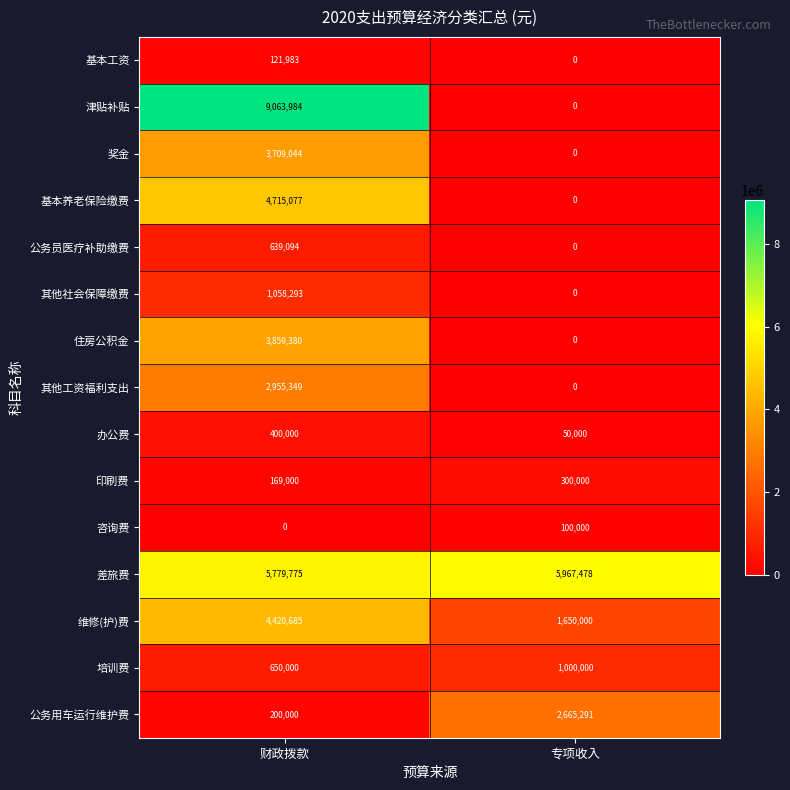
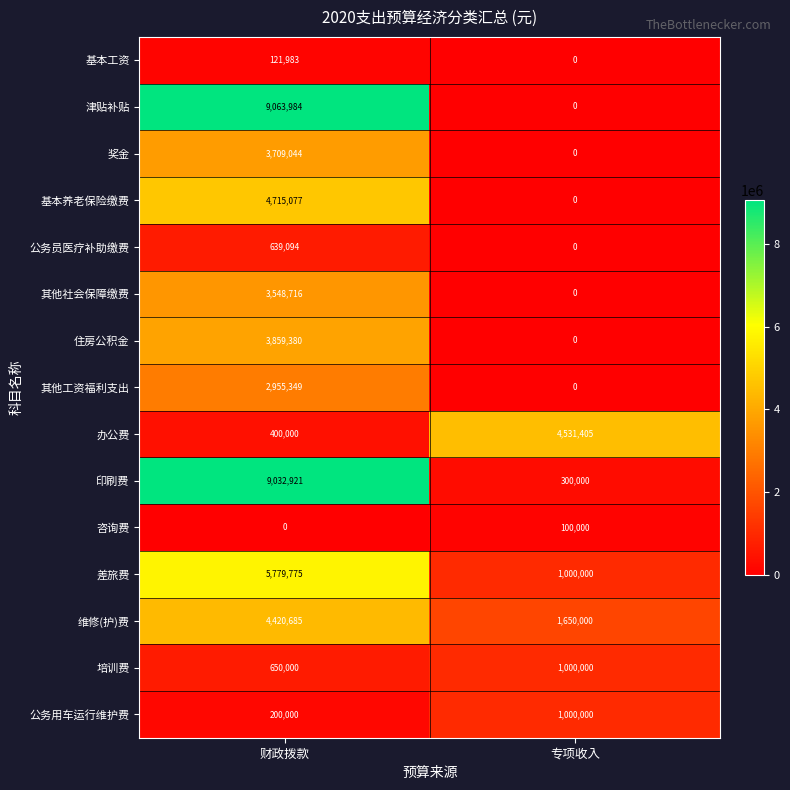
其他社会保障缴费, 财政拨款: 1,058,293 -> 3,548,716
办公费, 专项收入: 50,000 -> 4,531,405
印刷费, 财政拨款: 169,000 -> 9,032,921
差旅费, 专项收入: 5,967,478 -> 1,000,000
公务用车运行维护费, 专项收入: 2,665,291 -> 1,000,000
